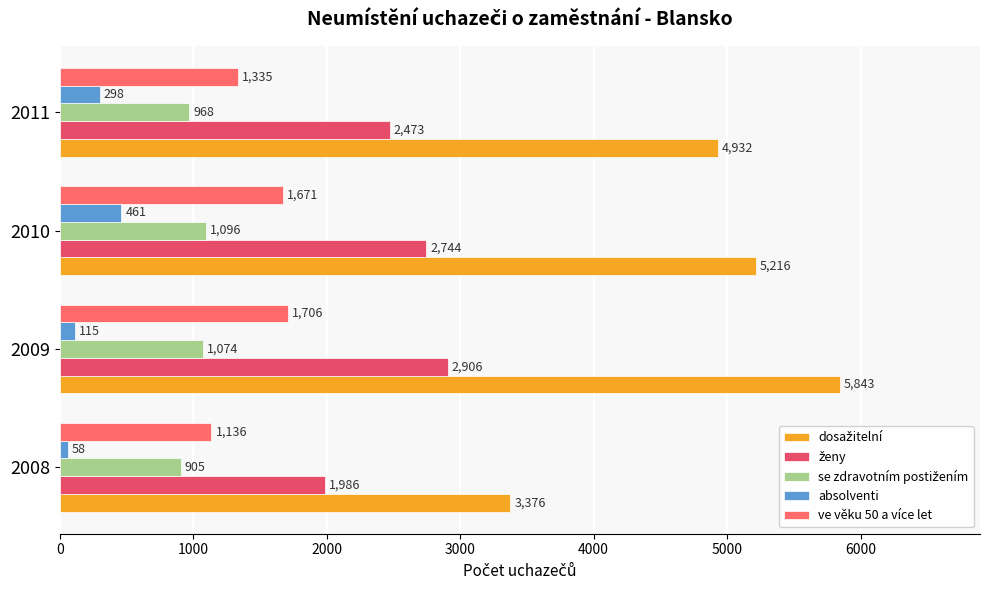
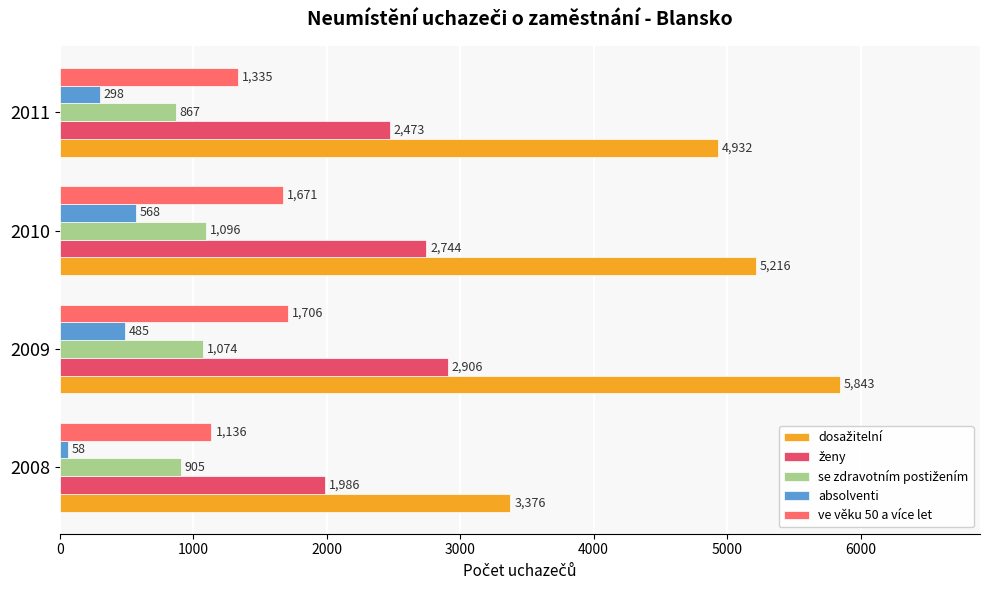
se zdravotním postižením, 2011: 968 -> 867
absolventi, 2010: 461 -> 568
absolventi, 2009: 115 -> 485
